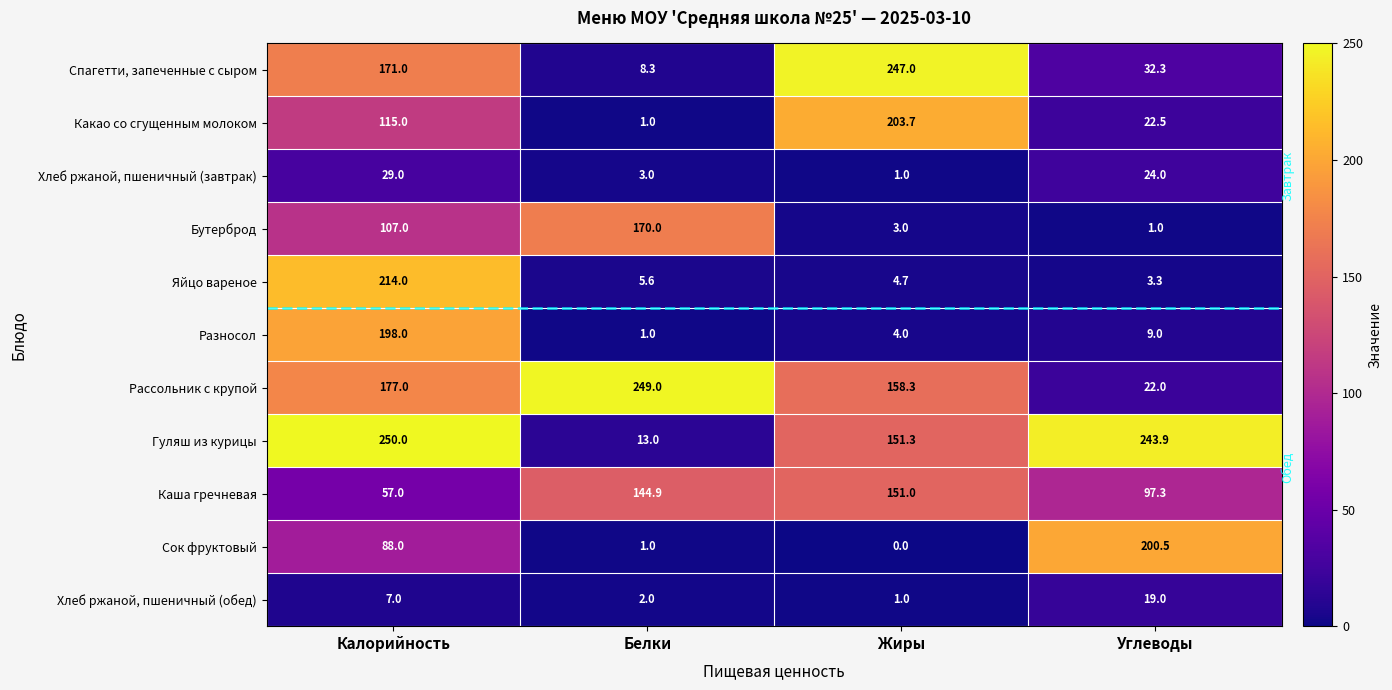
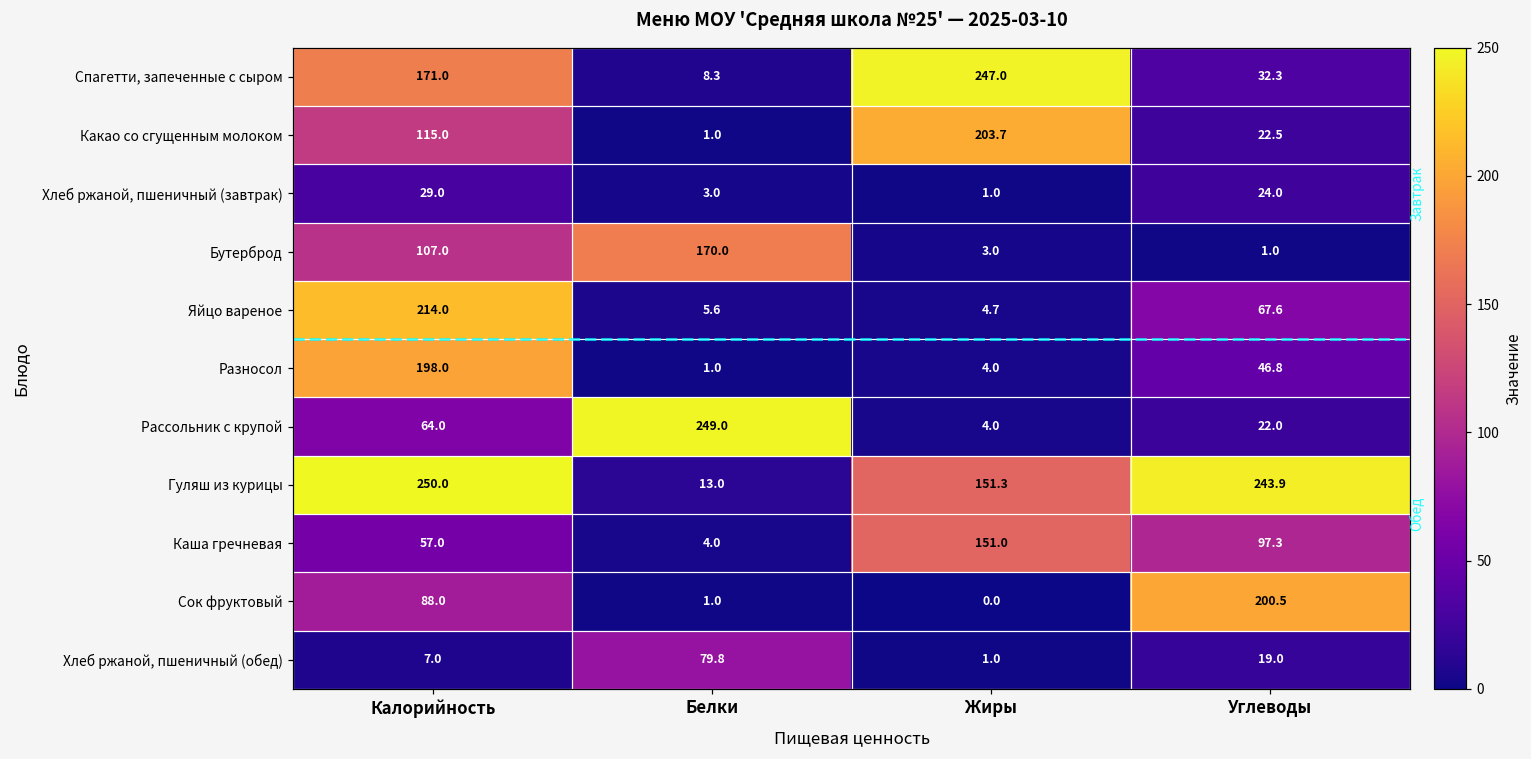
Яйцо вареное, Углеводы: 3.3 -> 67.6
Разносол, Углеводы: 9.0 -> 46.8
Рассольник с крупой, Калорийность: 177.0 -> 64.0
Рассольник с крупой, Жиры: 158.3 -> 4.0
Каша гречневая, Белки: 144.9 -> 4.0
Хлеб ржаной, пшеничный (обед), Белки: 2.0 -> 79.8
